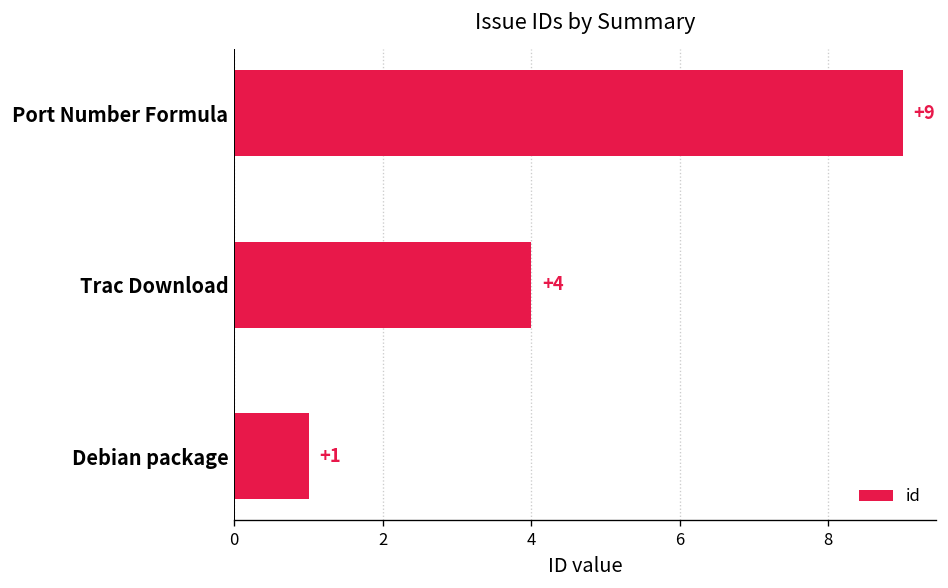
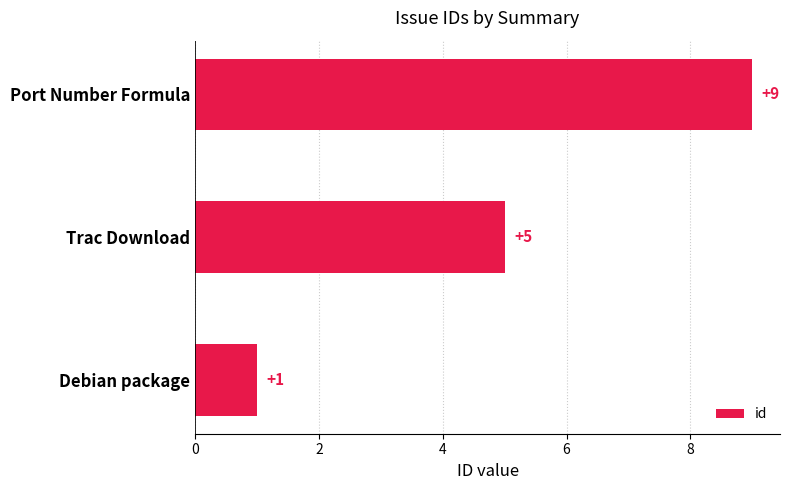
Trac Download: +4 -> +5
